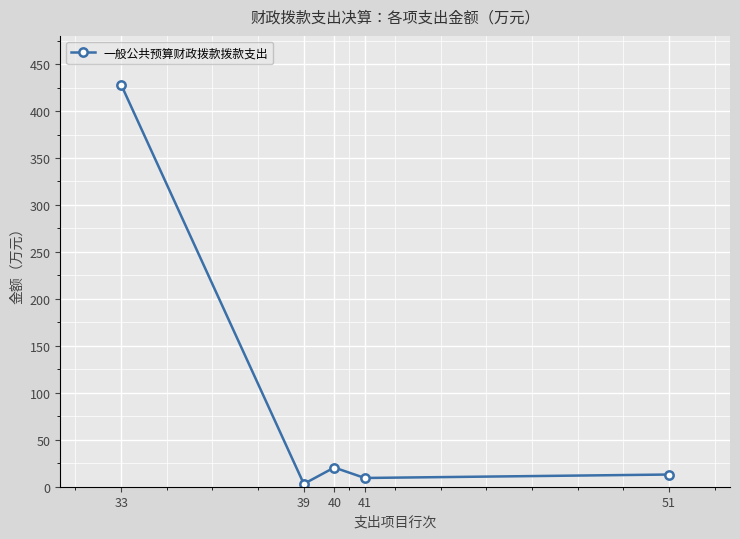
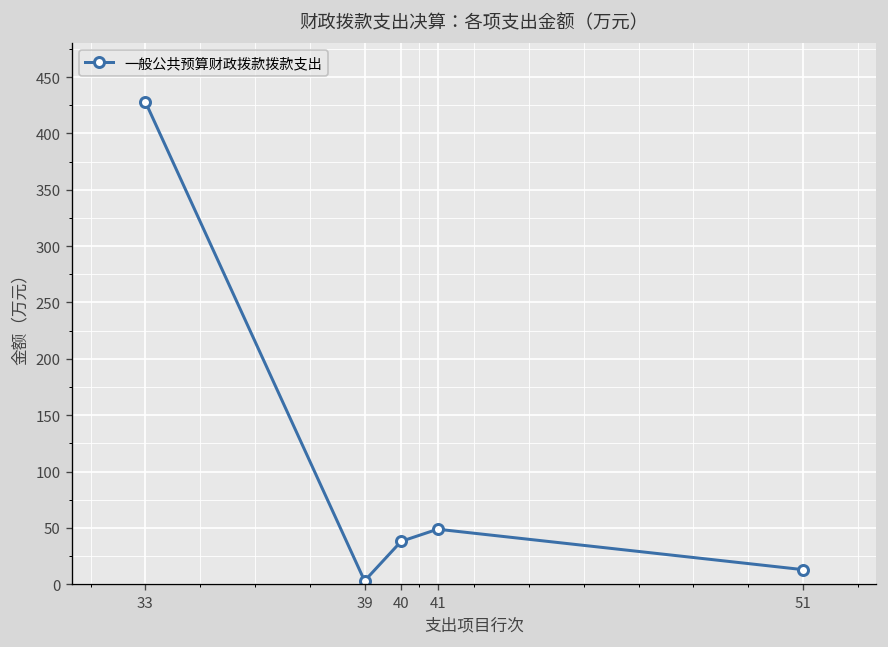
40: 20 -> 40
41: 10 -> 50
